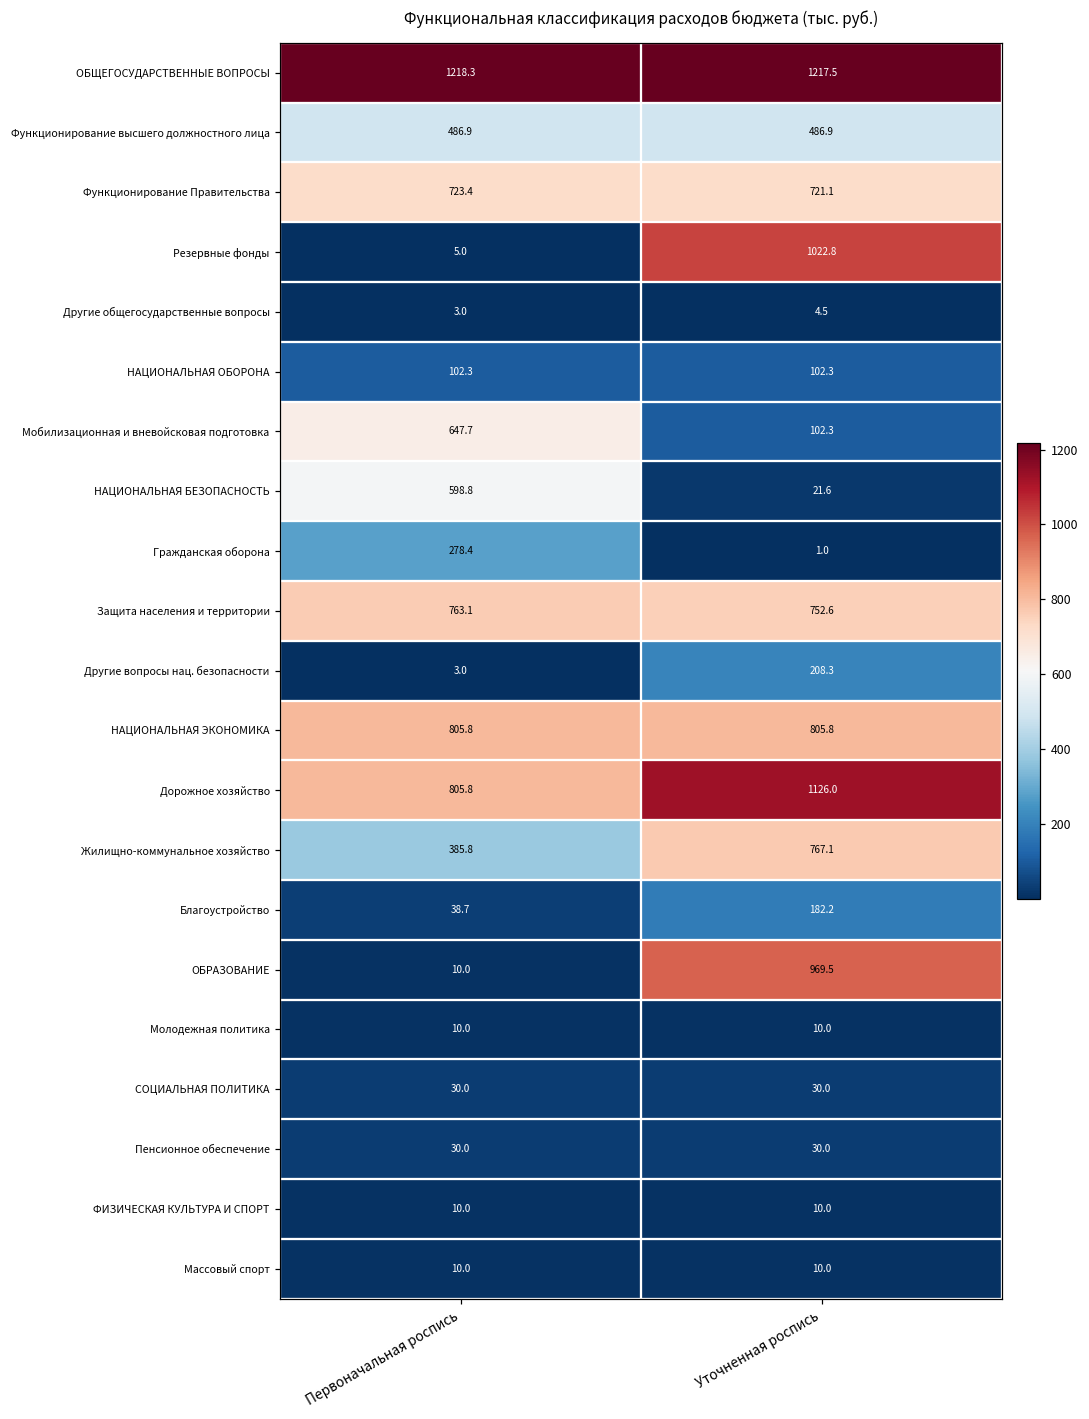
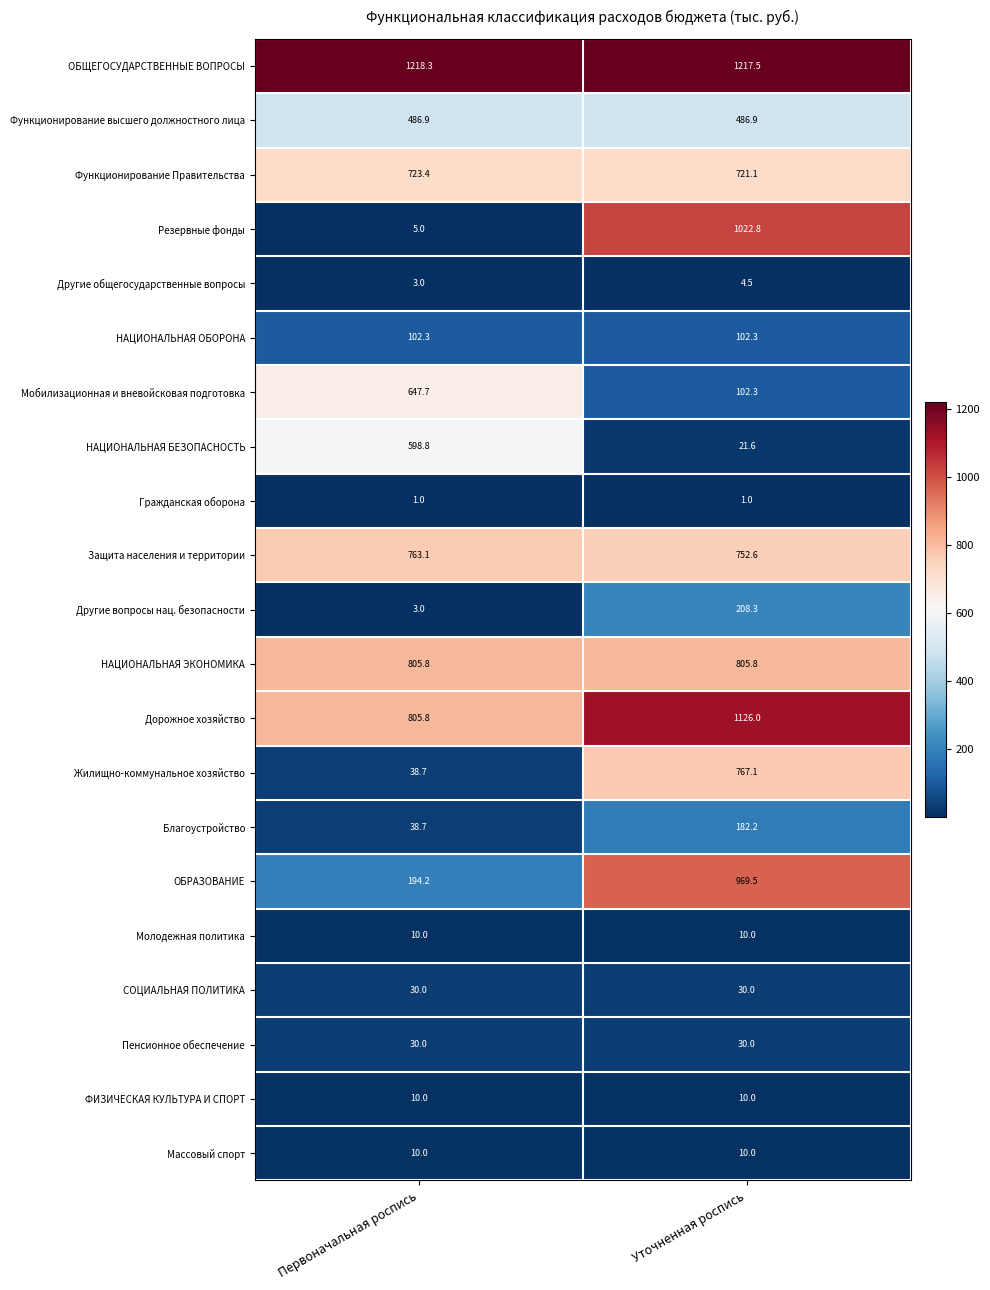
Гражданская оборона, Первоначальная роспись: 278.4 -> 1.0
Жилищно-коммунальное хозяйство, Первоначальная роспись: 385.8 -> 38.7
ОБРАЗОВАНИЕ, Первоначальная роспись: 10.0 -> 194.2
